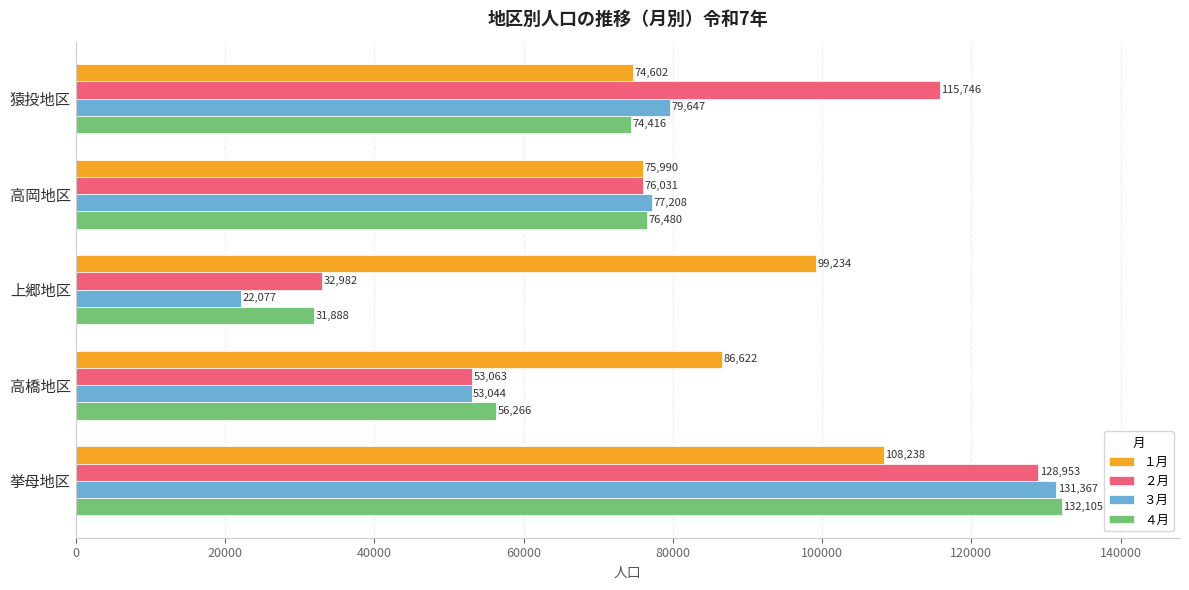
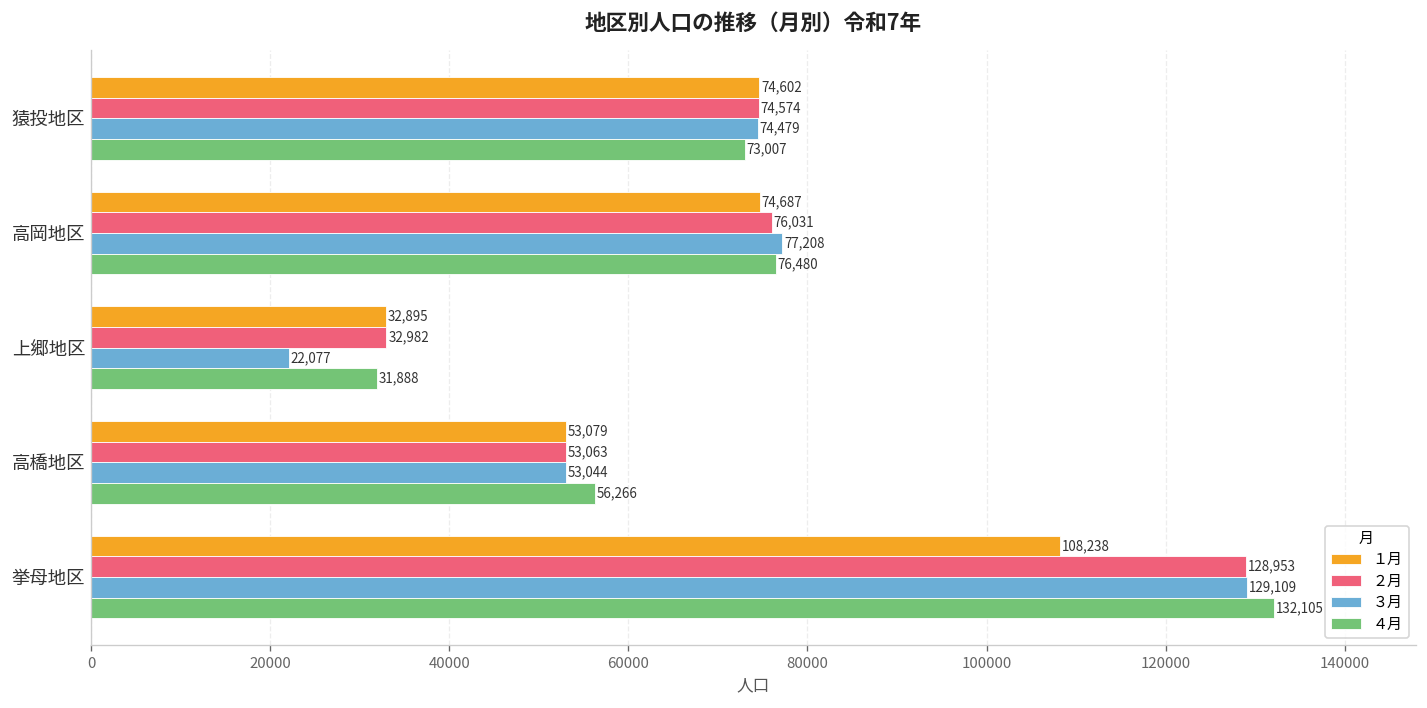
２月, 猿投地区: 115,746 -> 74,574
３月, 猿投地区: 79,647 -> 74,479
４月, 猿投地区: 74,416 -> 73,007
１月, 高岡地区: 75,990 -> 74,687
１月, 上郷地区: 99,234 -> 32,895
１月, 高橋地区: 86,622 -> 53,079
３月, 挙母地区: 131,367 -> 129,109
